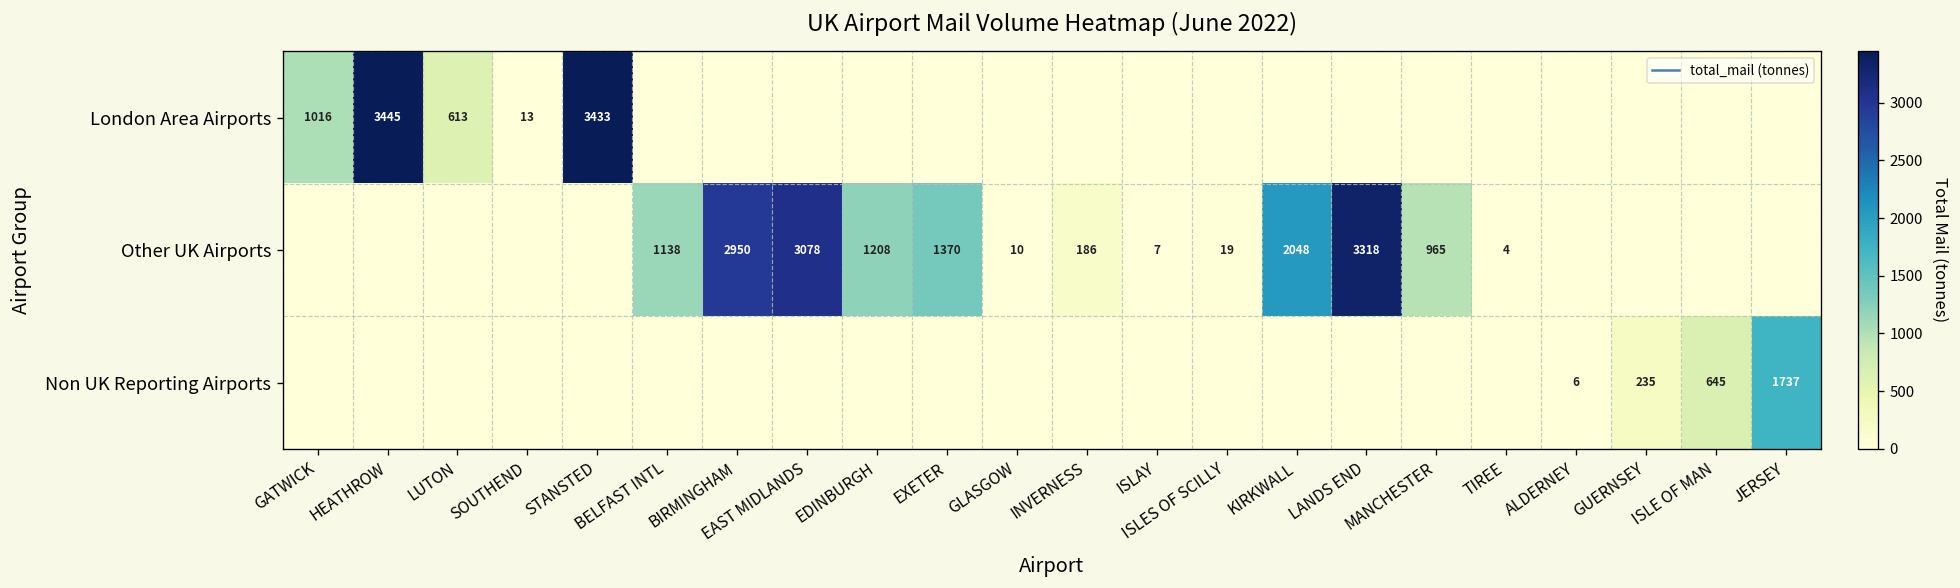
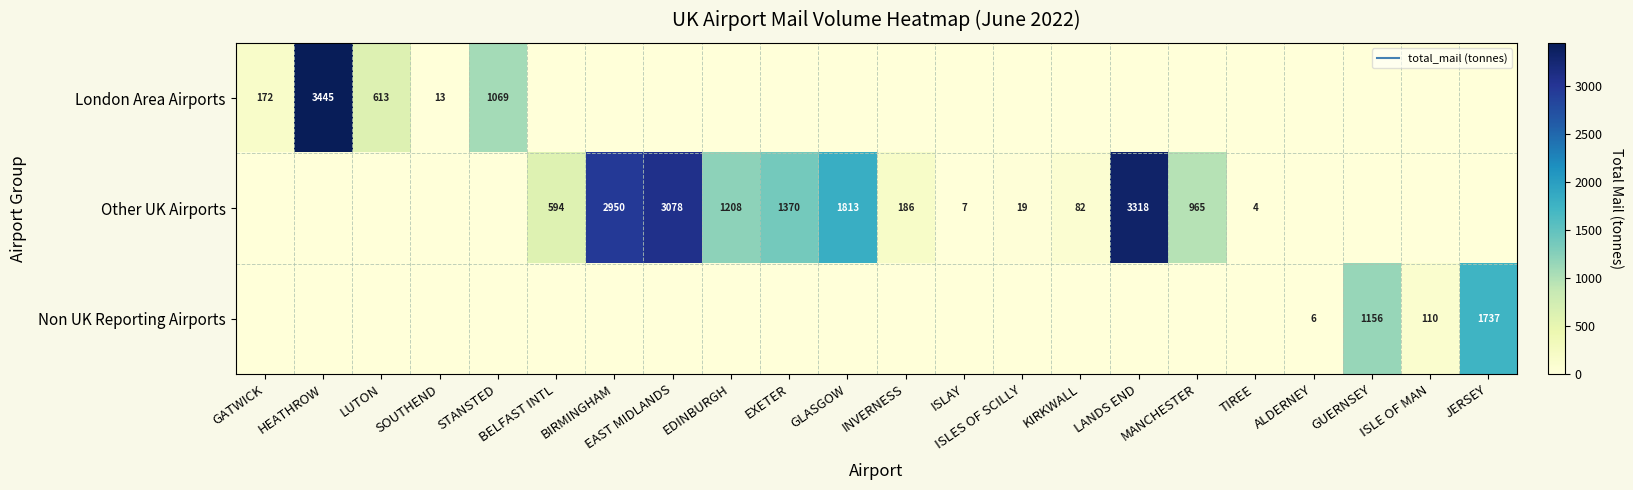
London Area Airports, GATWICK: 1016 -> 172
London Area Airports, STANSTED: 3433 -> 1069
Other UK Airports, BELFAST INTL: 1138 -> 594
Other UK Airports, GLASGOW: 10 -> 1813
Other UK Airports, KIRKWALL: 2048 -> 82
Non UK Reporting Airports, GUERNSEY: 235 -> 1156
Non UK Reporting Airports, ISLE OF MAN: 645 -> 110
